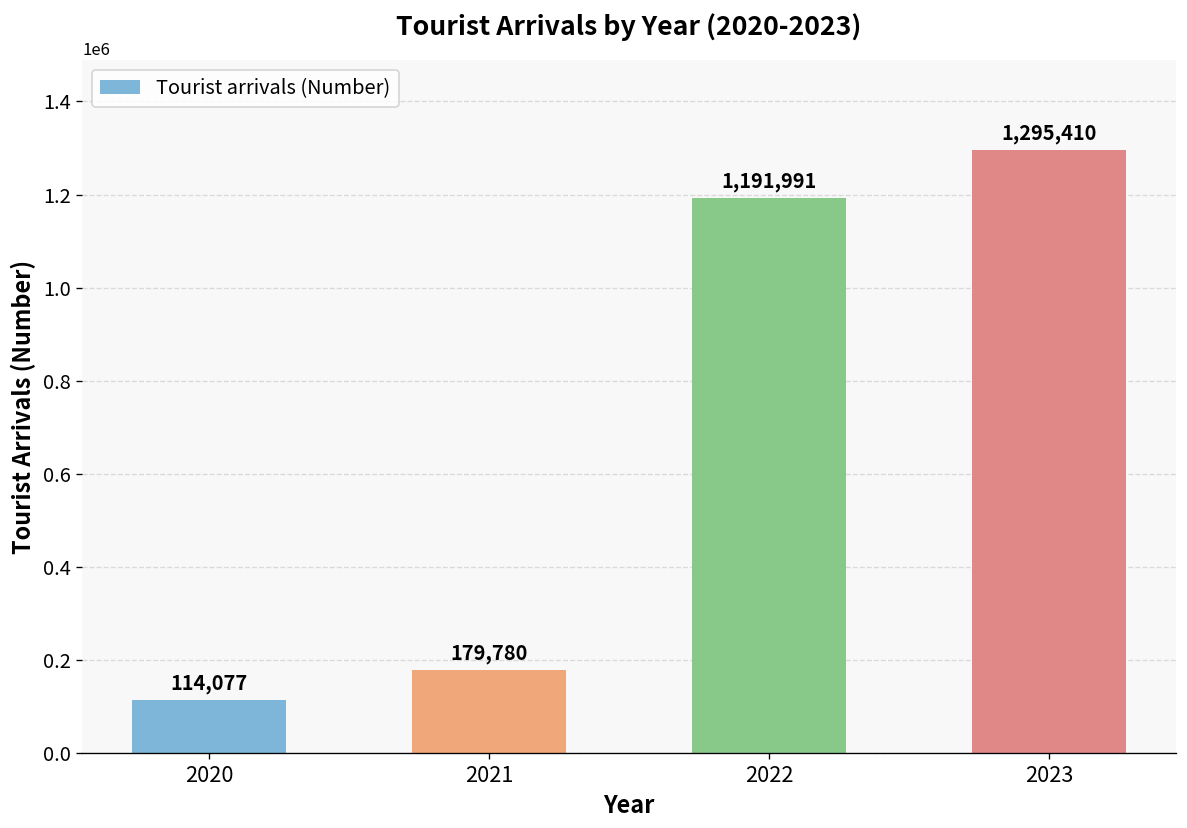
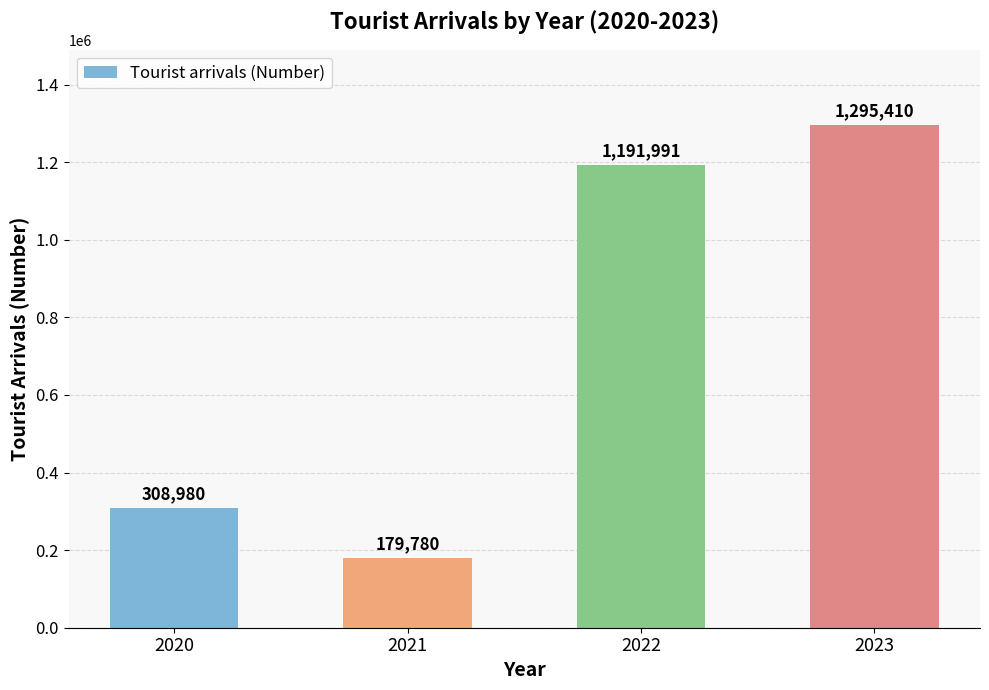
2020: 114,077 -> 308,980
